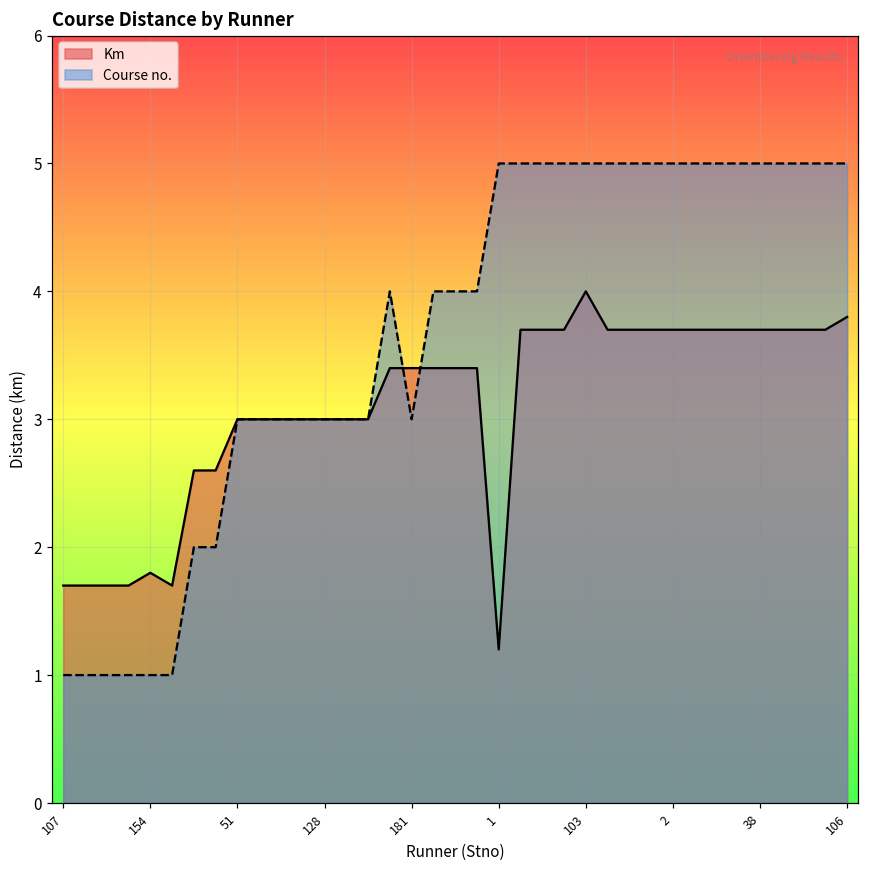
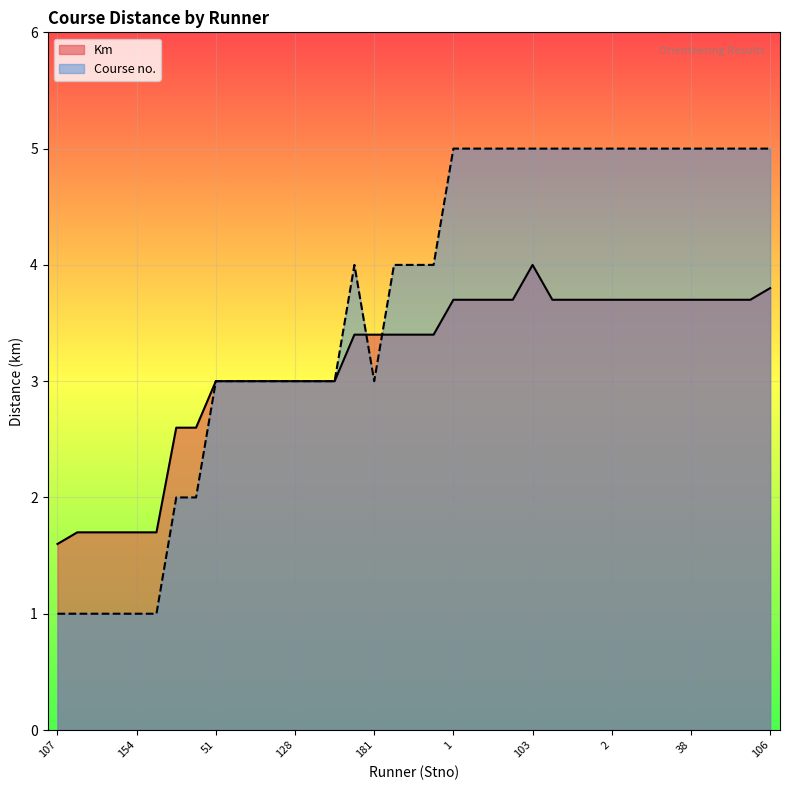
Km, 107: 1.7 -> 1.6
Km, 154: 1.8 -> 1.7
Km, 1: 1.2 -> 3.7
